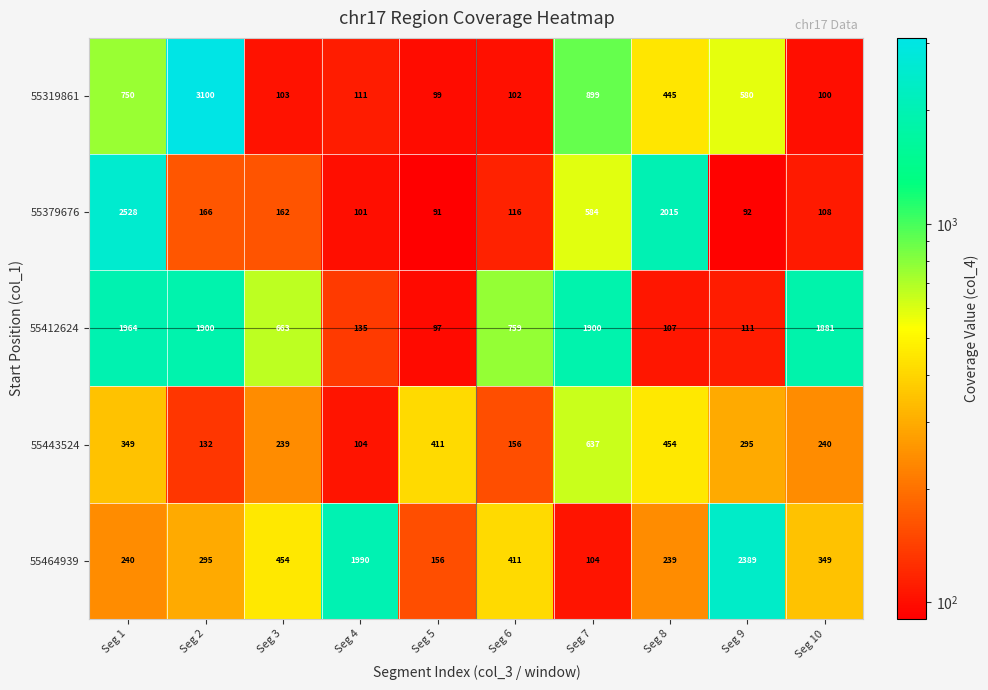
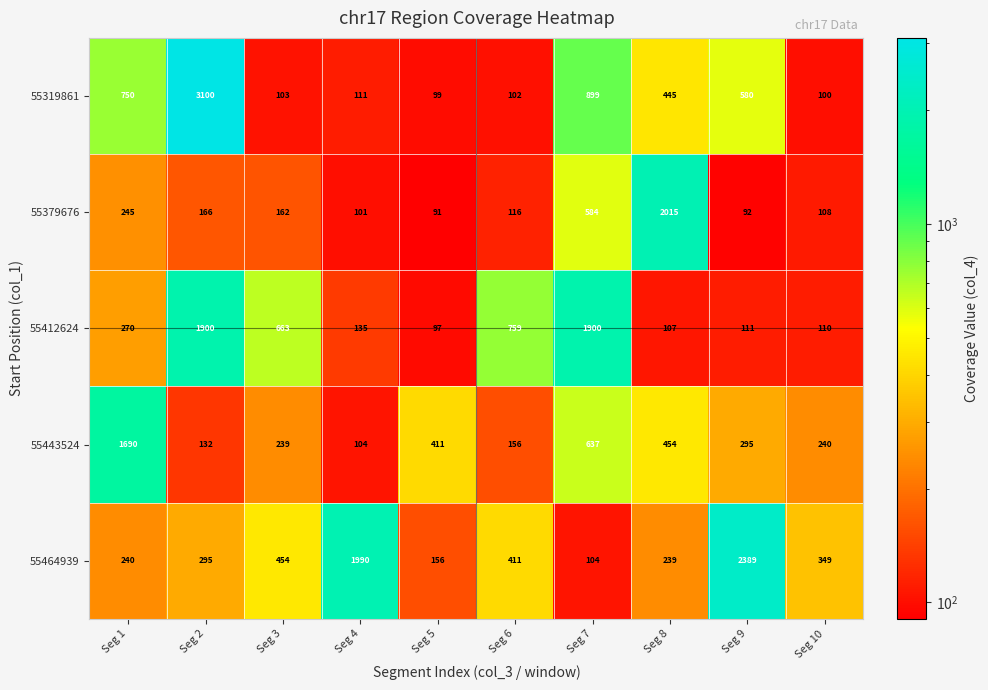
55379676, Seg 1: 2528 -> 245
55412624, Seg 1: 1964 -> 270
55412624, Seg 10: 1881 -> 110
55443524, Seg 1: 349 -> 1690
